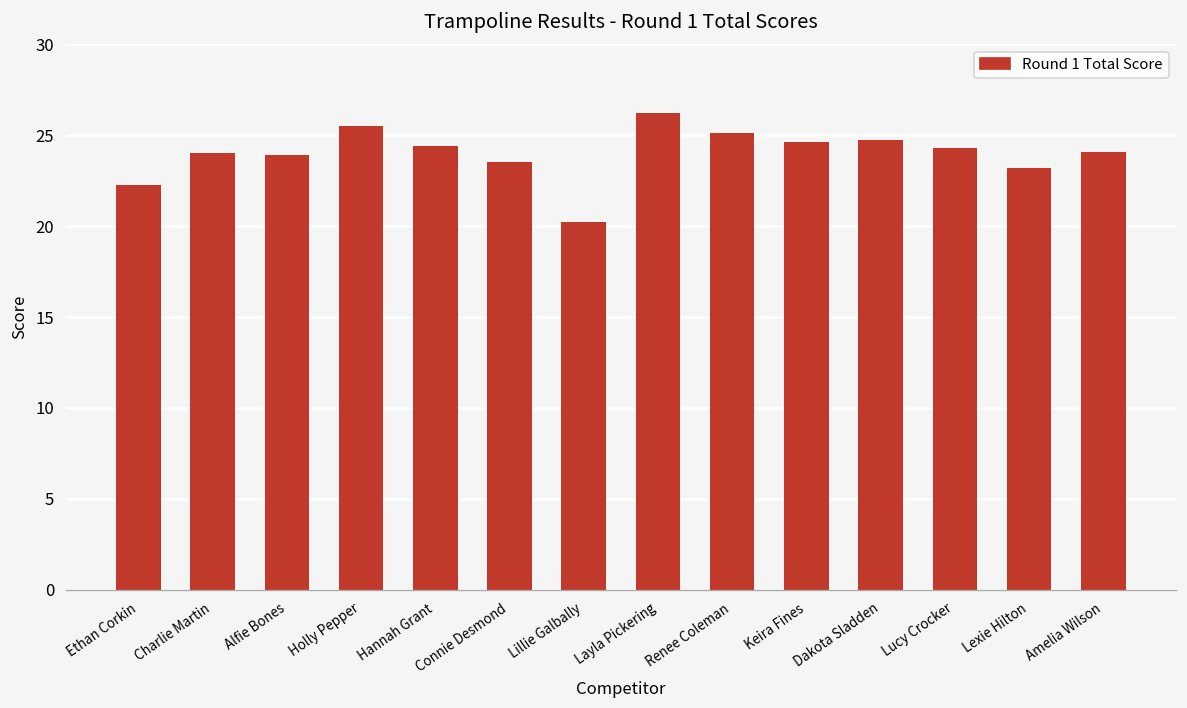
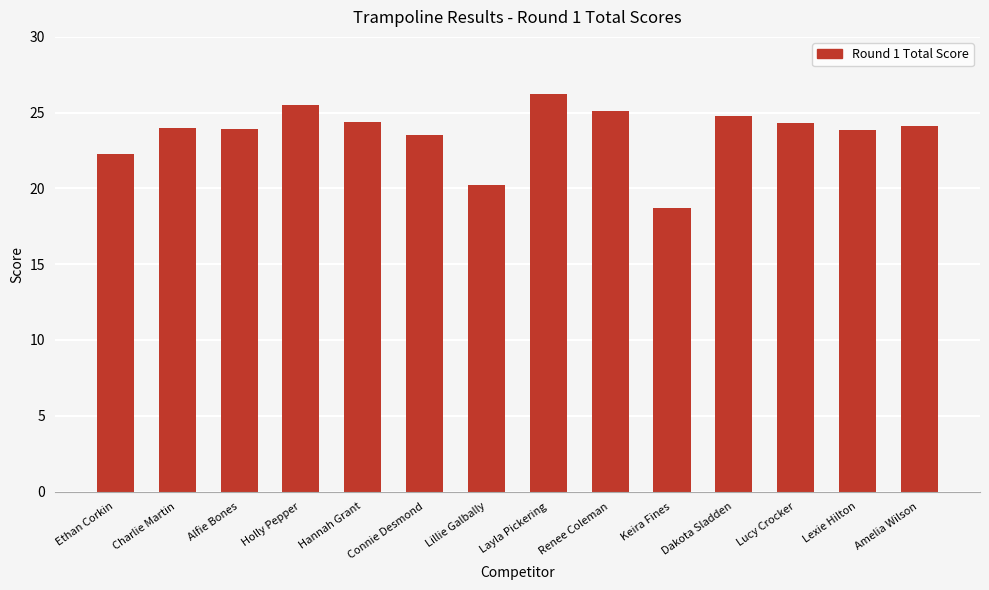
Keira Fines: 24.7 -> 18.7
Lexie Hilton: 23.2 -> 23.9
